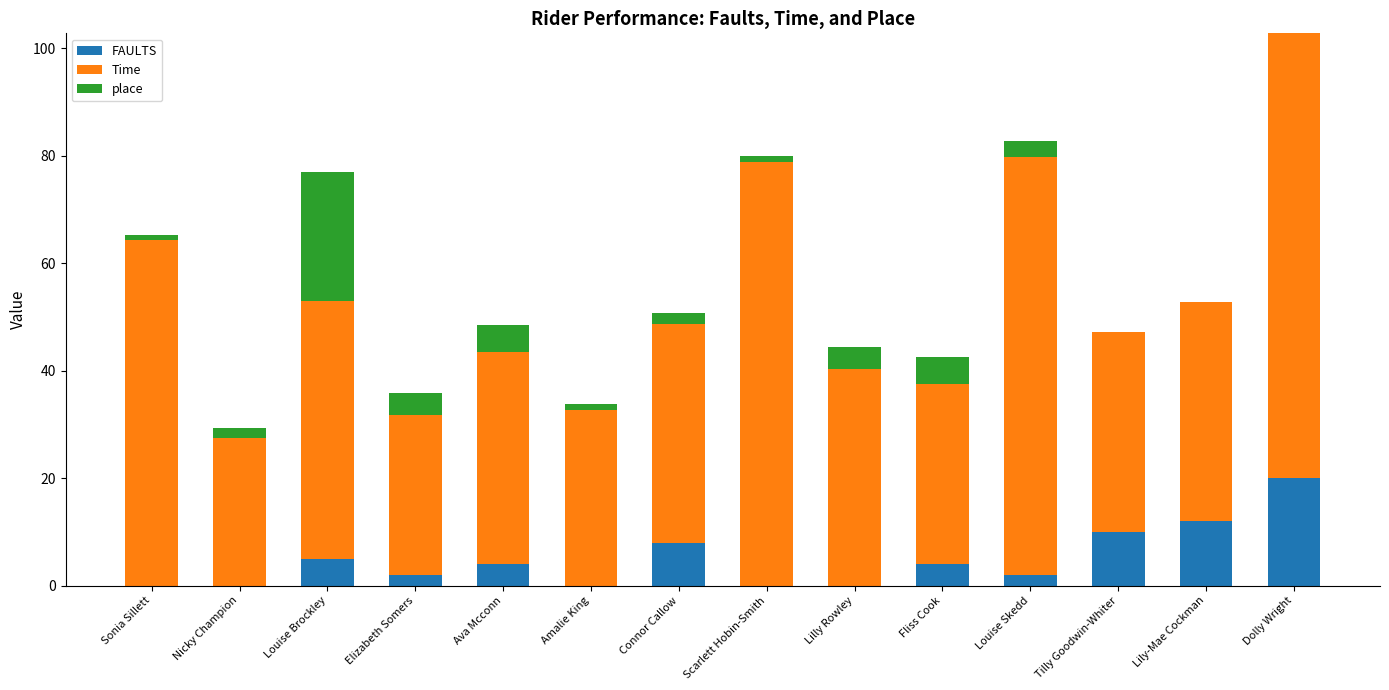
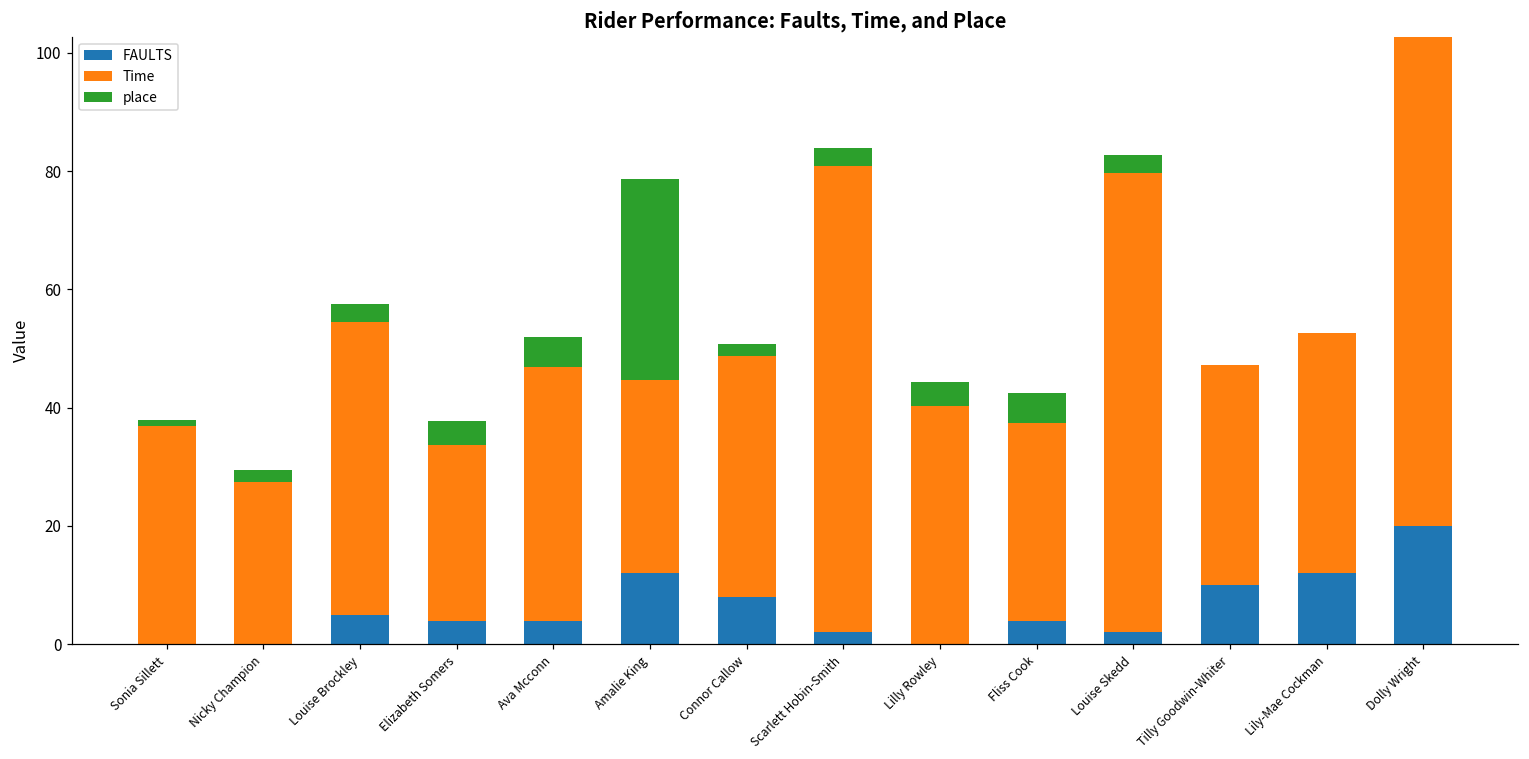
Time, Sonia Sillett: 64 -> 37
Time, Louise Brockley: 48 -> 49
place, Louise Brockley: 24 -> 3
FAULTS, Elizabeth Somers: 2 -> 4
Time, Ava Mcconn: 39 -> 43
FAULTS, Amalie King: 0 -> 12
place, Amalie King: 1 -> 34
FAULTS, Scarlett Hobin-Smith: 0 -> 2
place, Scarlett Hobin-Smith: 1 -> 3
